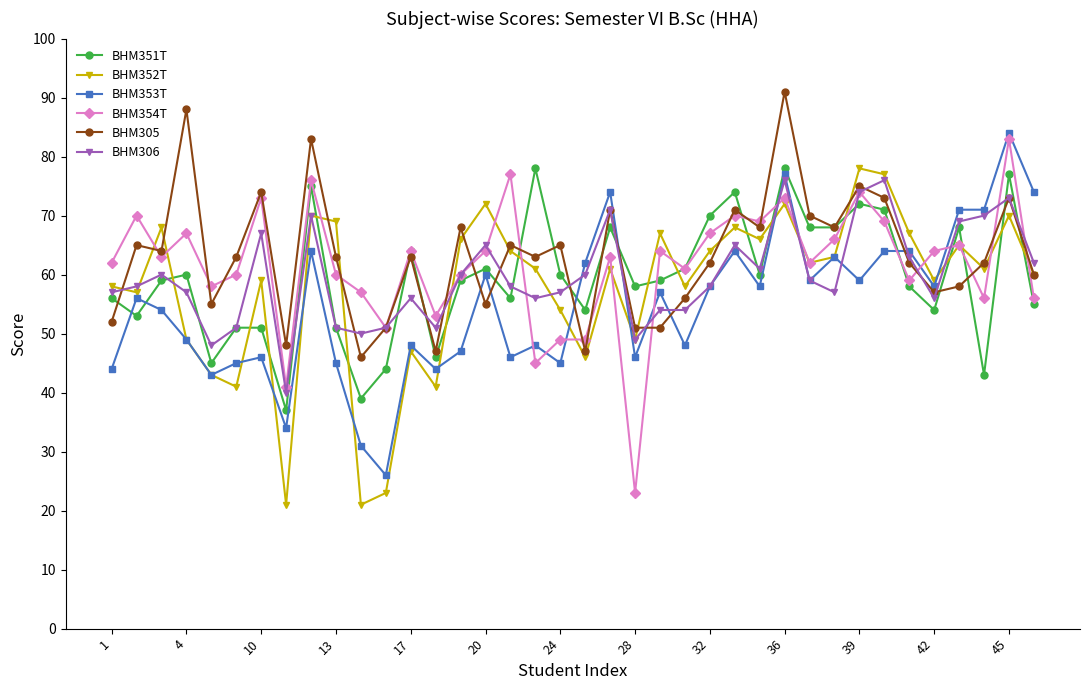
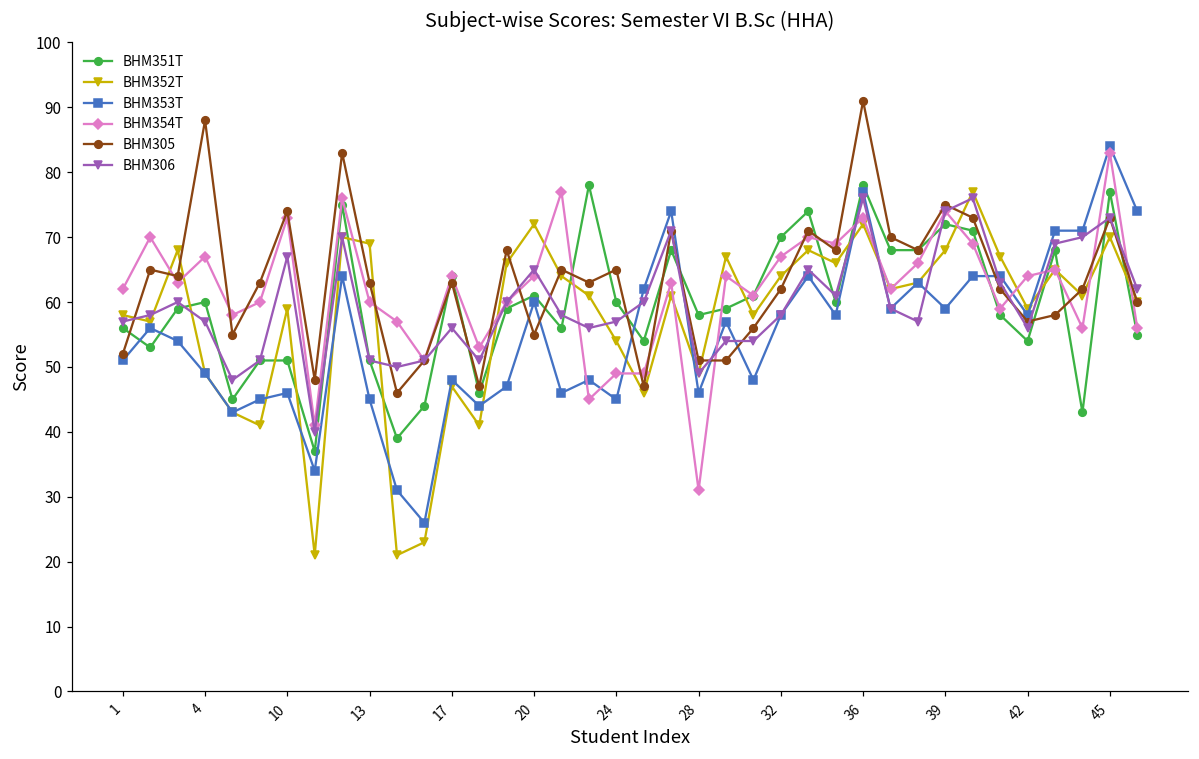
BHM353T, 1: 44 -> 51
BHM354T, 28: 23 -> 31
BHM352T, 39: 78 -> 68
